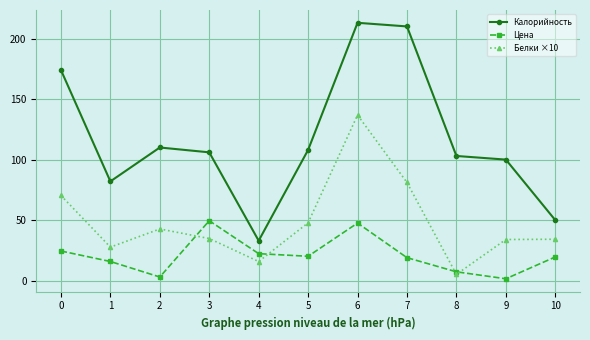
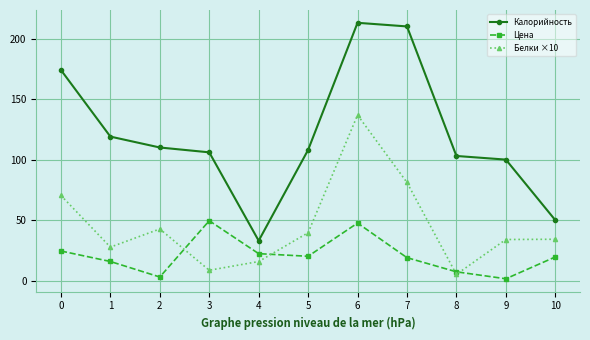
Калорийность, 1: 82 -> 119
Белки ×10, 3: 35 -> 9
Белки ×10, 5: 48 -> 40
